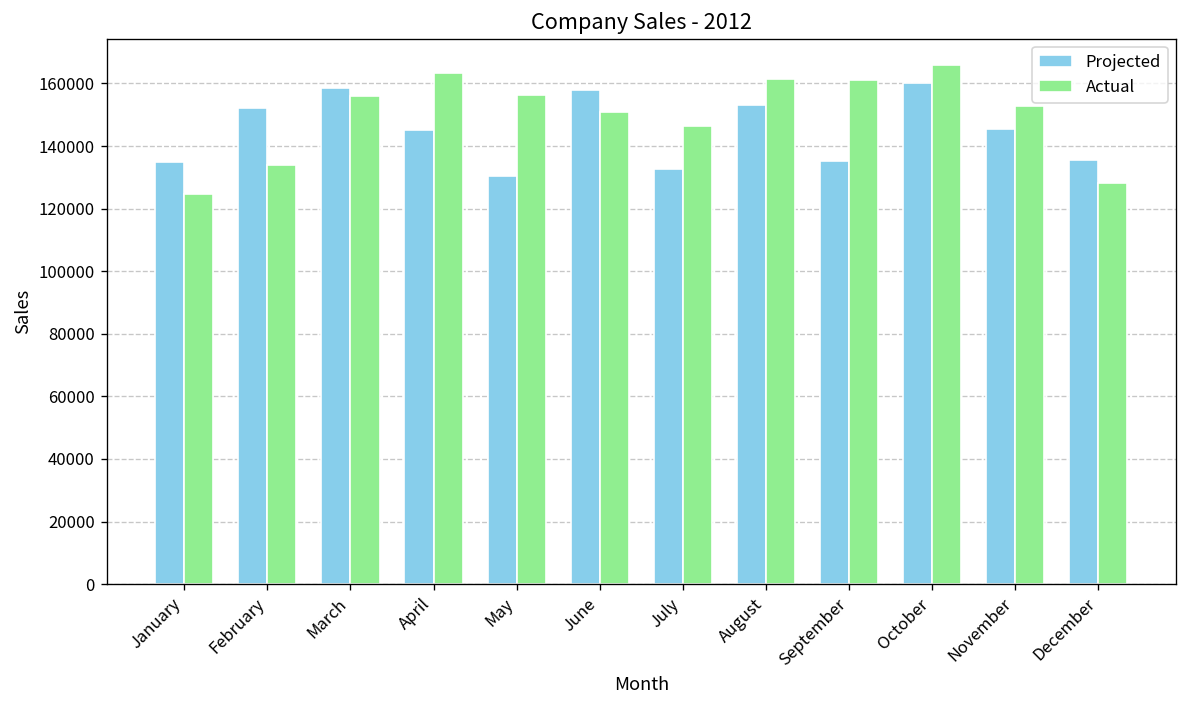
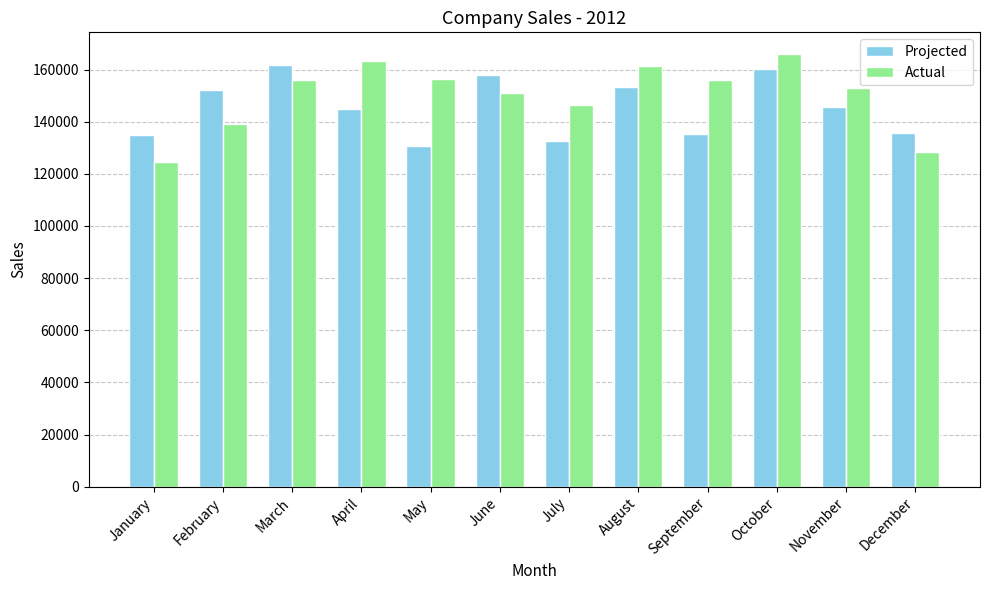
Actual, February: 134000 -> 139000
Projected, March: 159000 -> 162000
Actual, September: 161000 -> 156000
